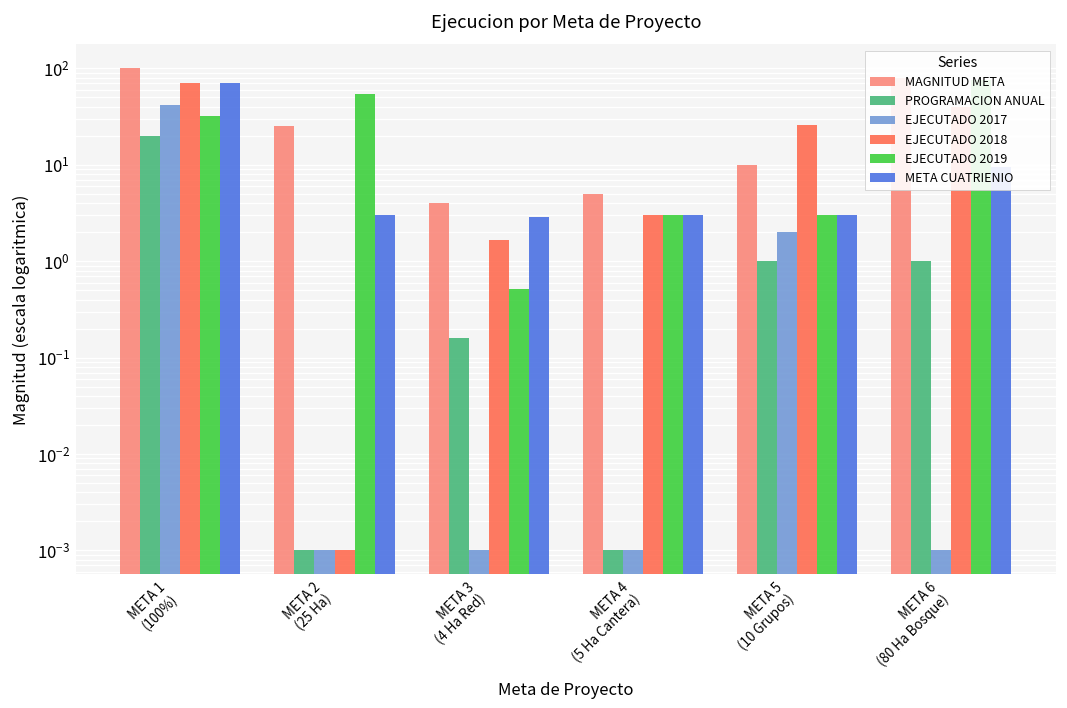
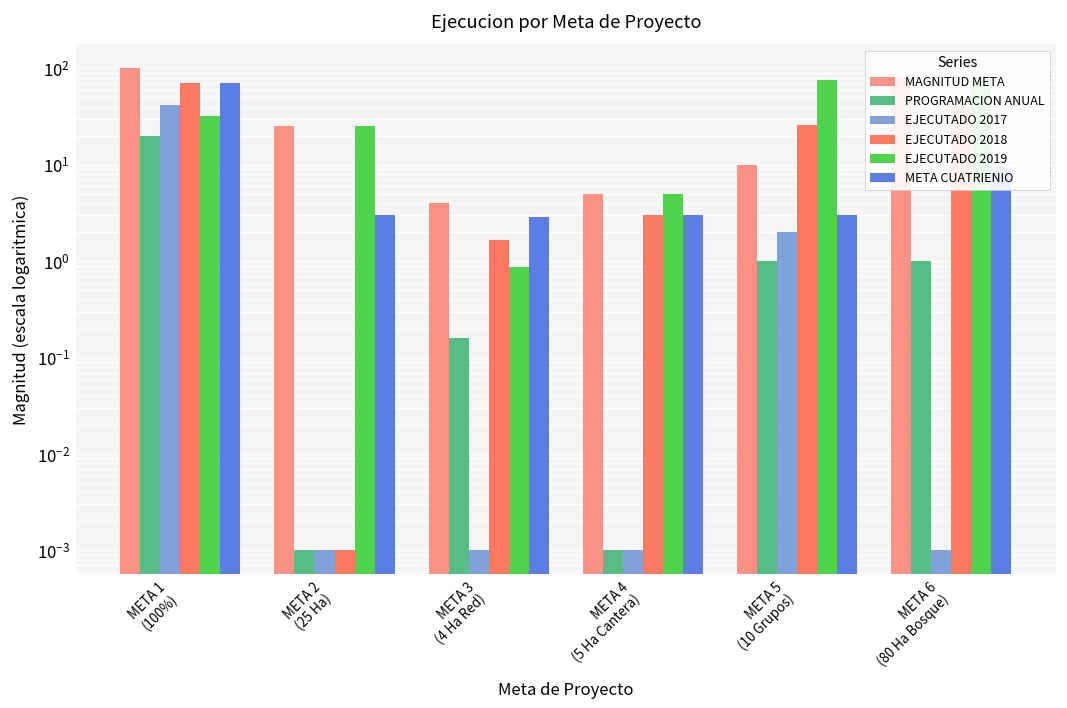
EJECUTADO 2019, META 2 (25 Ha): 50 -> 25
EJECUTADO 2019, META 3 (4 Ha Red): 0.5 -> 0.9
EJECUTADO 2019, META 4 (5 Ha Cantera): 3 -> 5
EJECUTADO 2019, META 5 (10 Grupos): 3 -> 80
